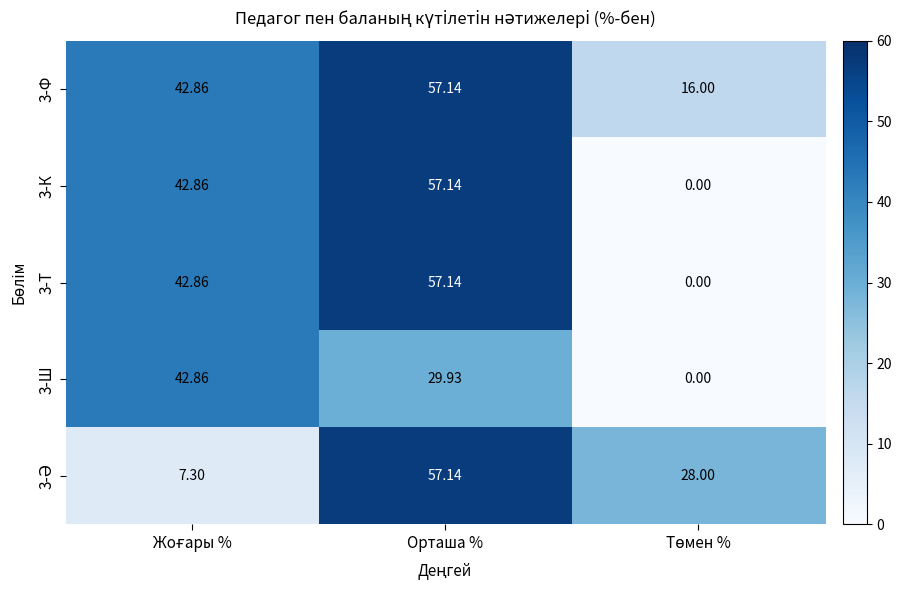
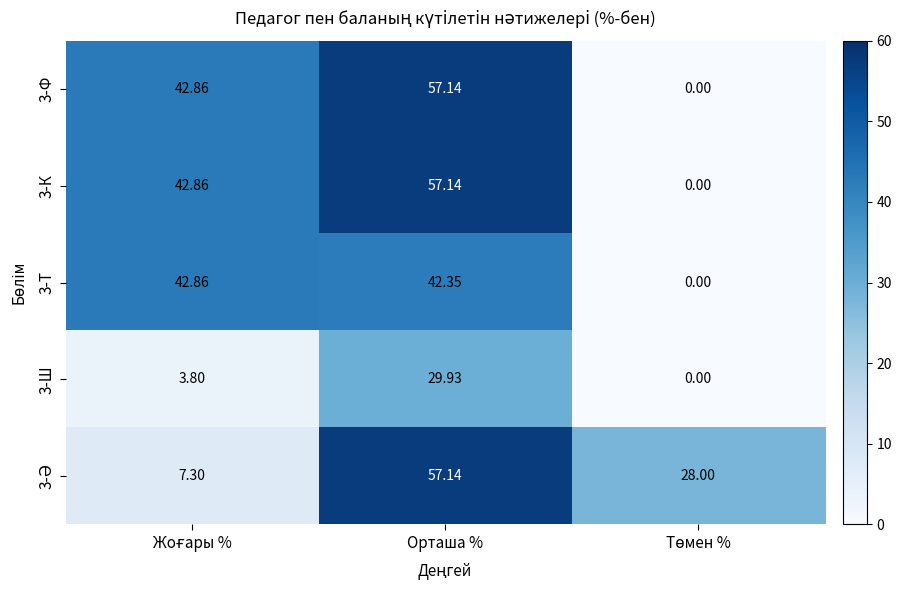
3-Ф, Төмен %: 16.00 -> 0.00
3-Т, Орташа %: 57.14 -> 42.35
3-Ш, Жоғары %: 42.86 -> 3.80
